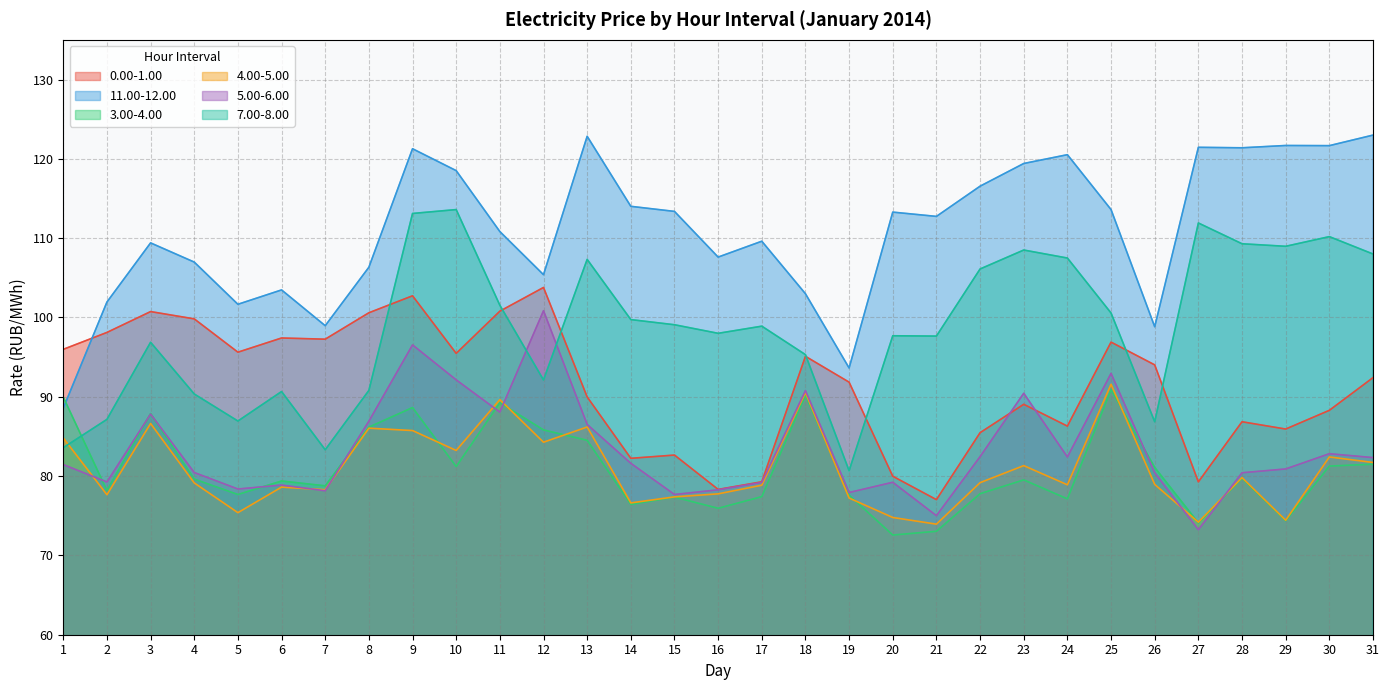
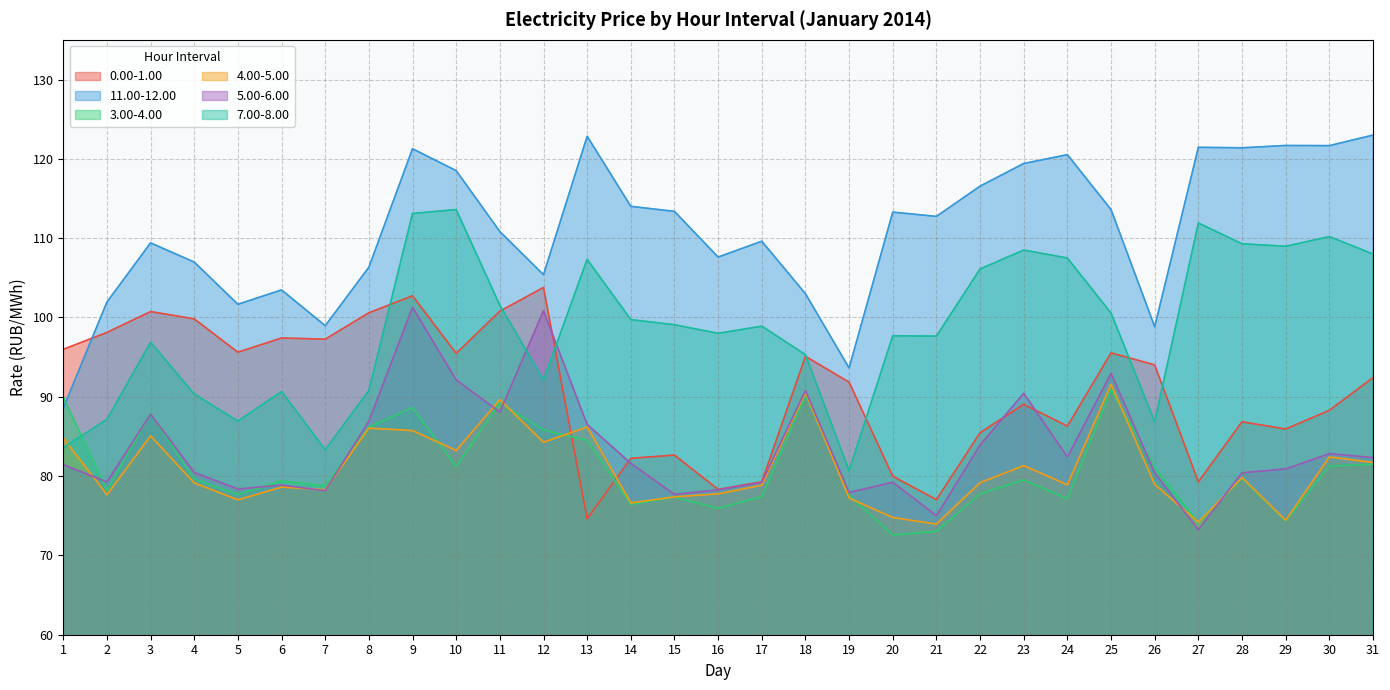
4.00-5.00, 3: 87 -> 85
4.00-5.00, 5: 75 -> 77
5.00-6.00, 9: 97 -> 101
0.00-1.00, 13: 90 -> 75
5.00-6.00, 22: 82 -> 84
0.00-1.00, 25: 97 -> 96
